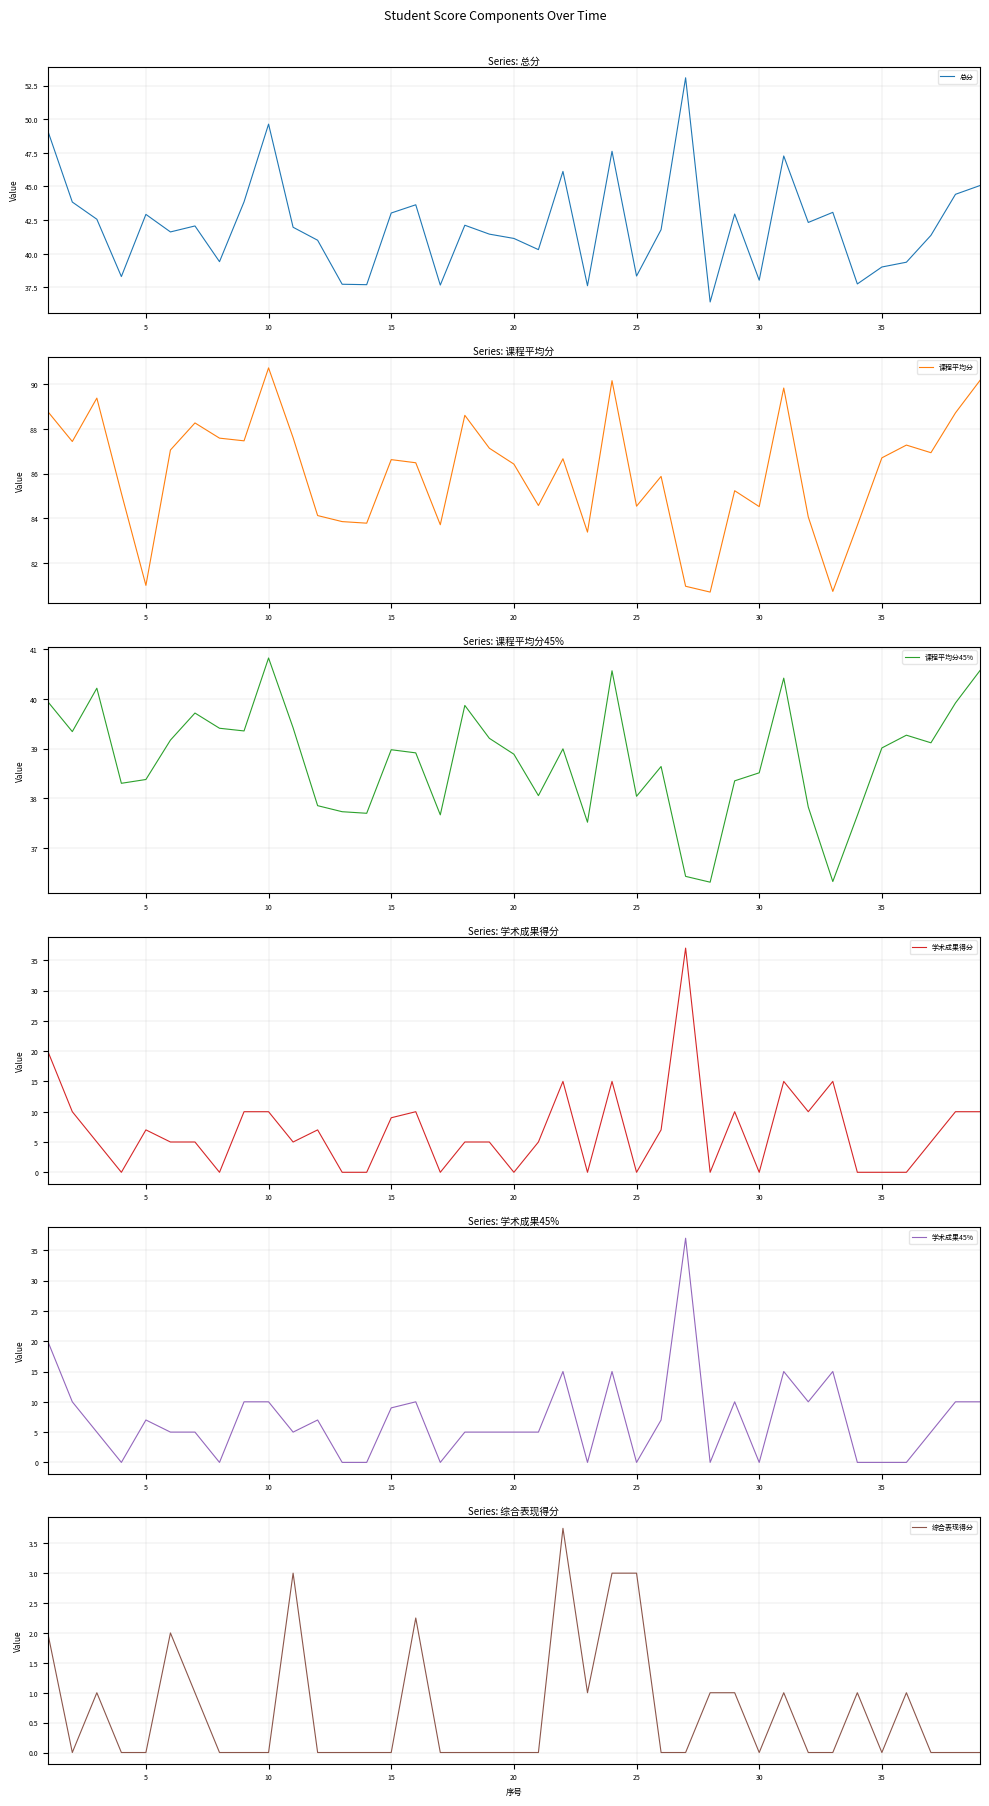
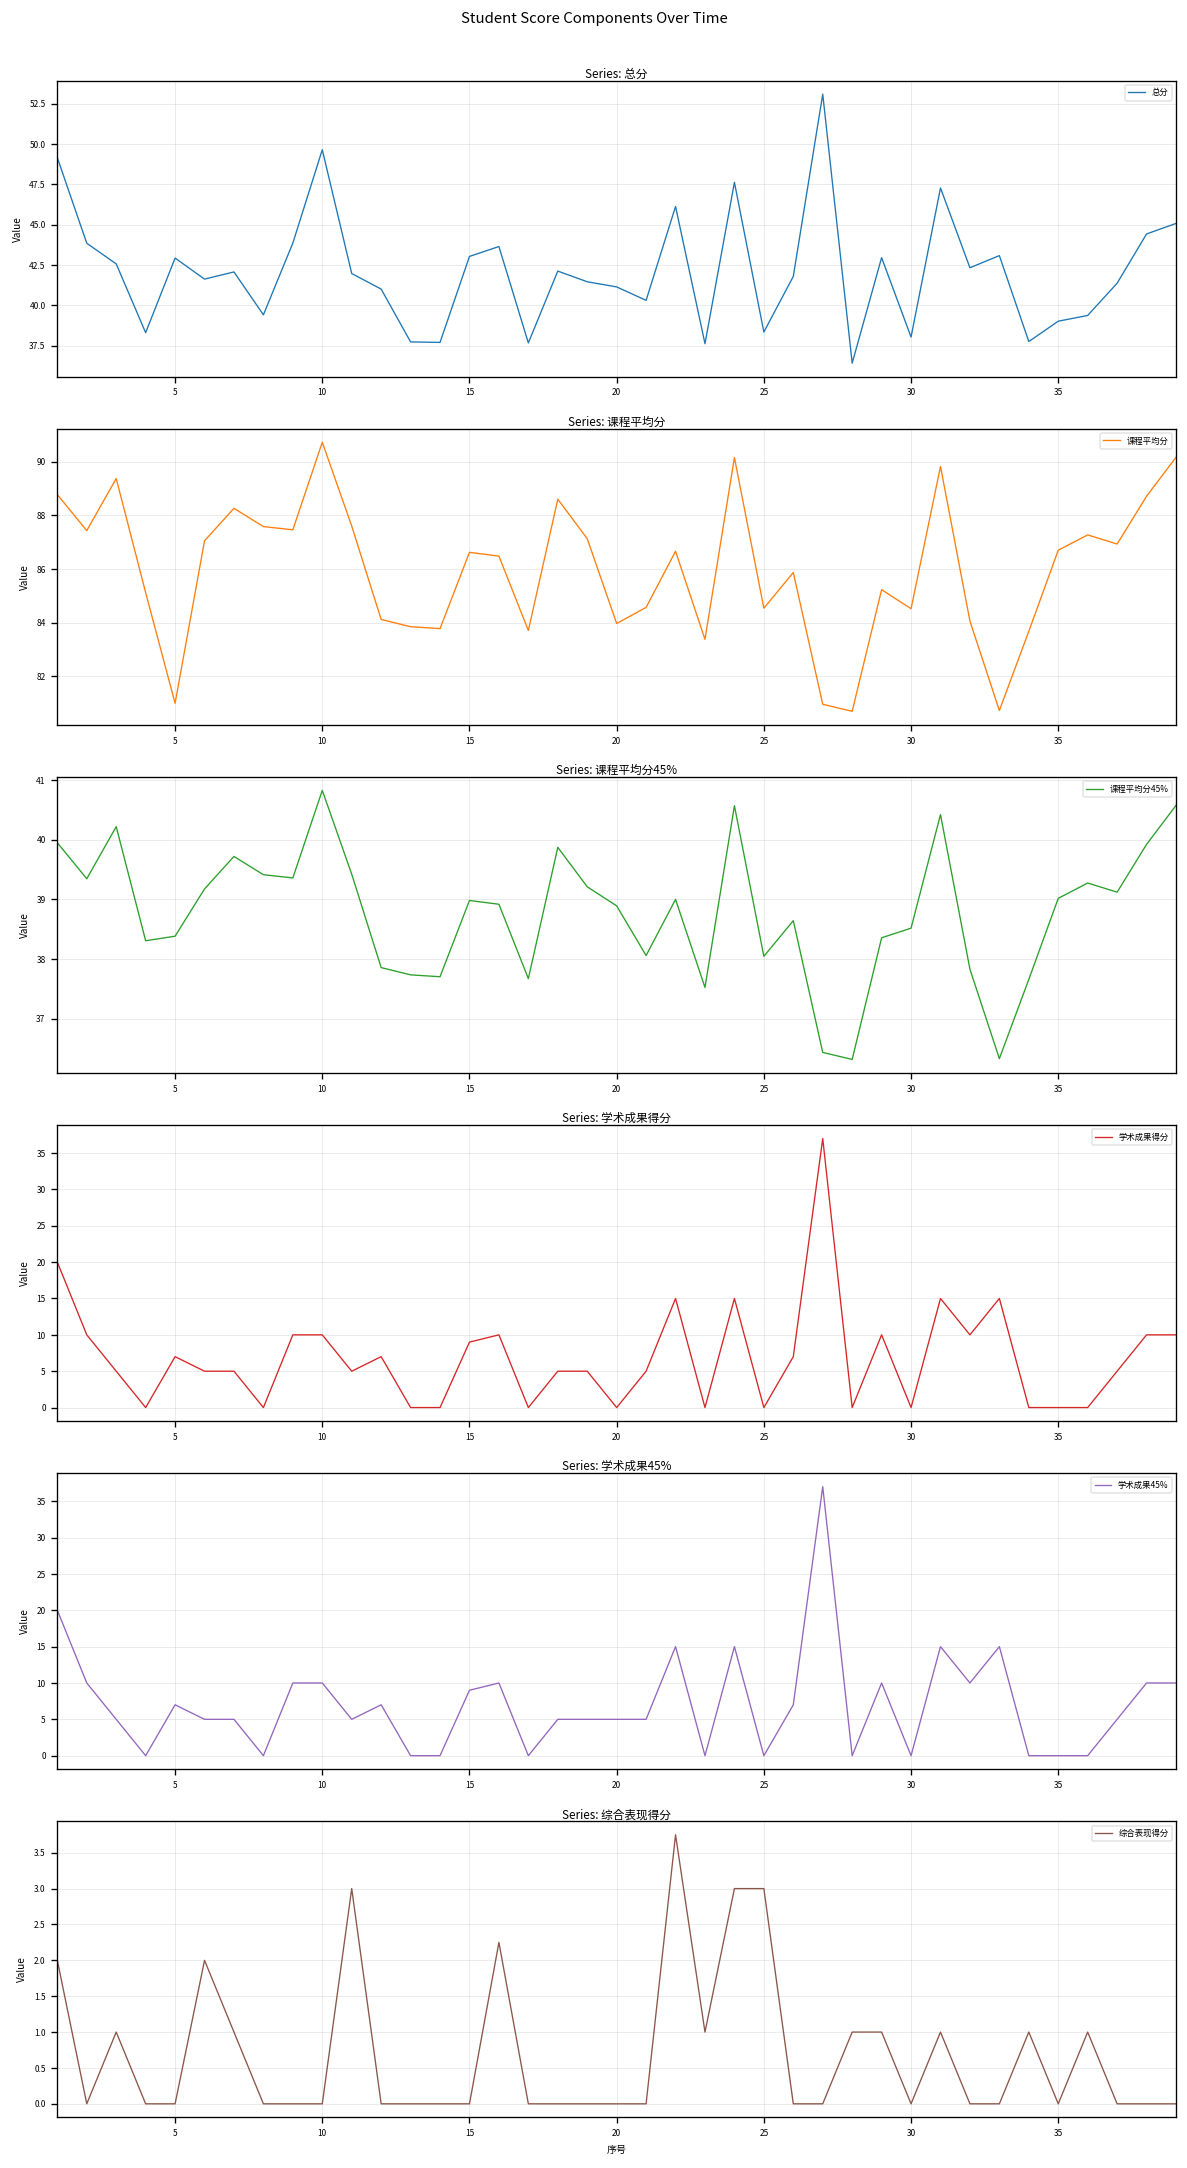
Series: 课程平均分, 20: 86.4 -> 84.0
